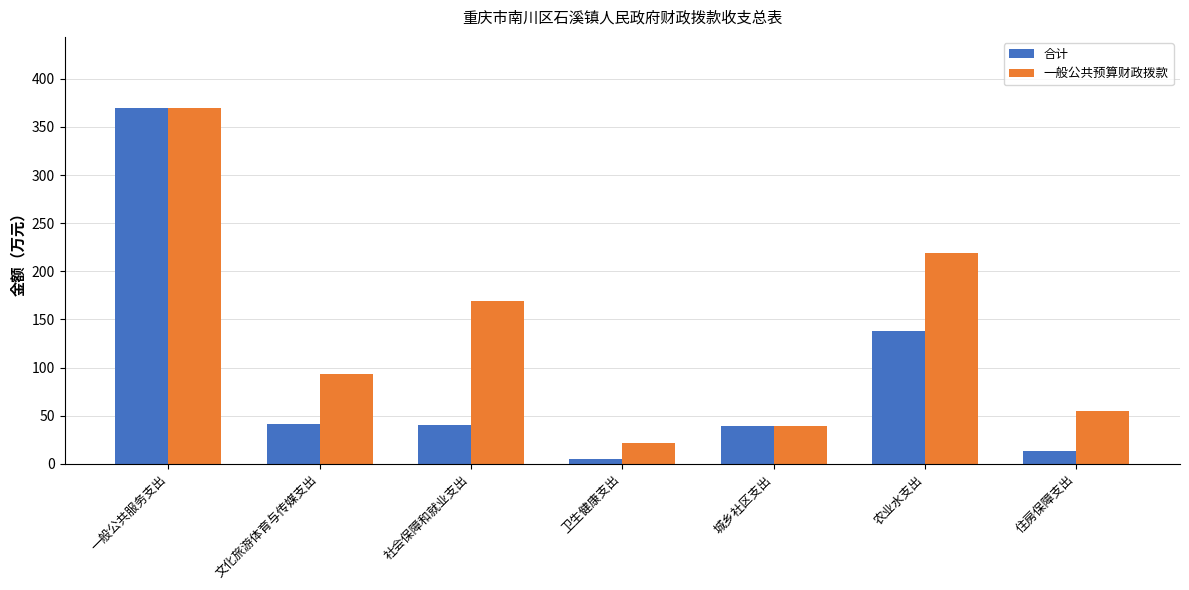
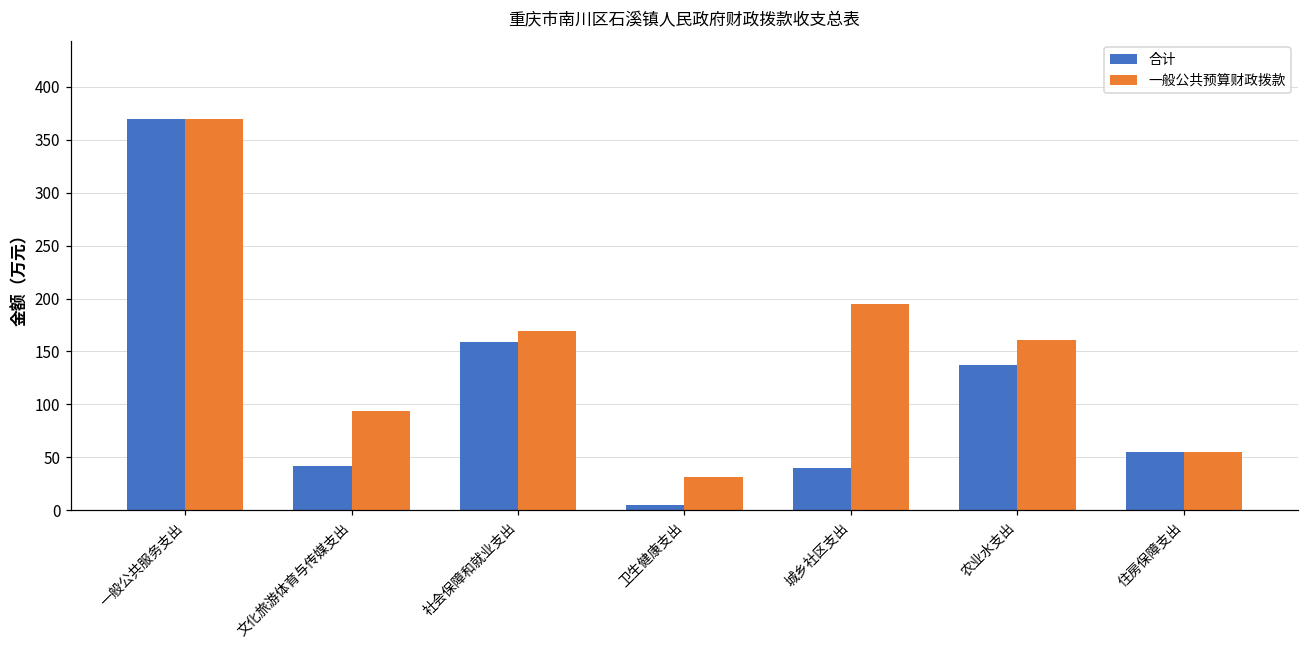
合计, 社会保障和就业支出: 40 -> 160
一般公共预算财政拨款, 卫生健康支出: 20 -> 30
一般公共预算财政拨款, 城乡社区支出: 40 -> 190
一般公共预算财政拨款, 农业水支出: 220 -> 160
合计, 住房保障支出: 10 -> 50
